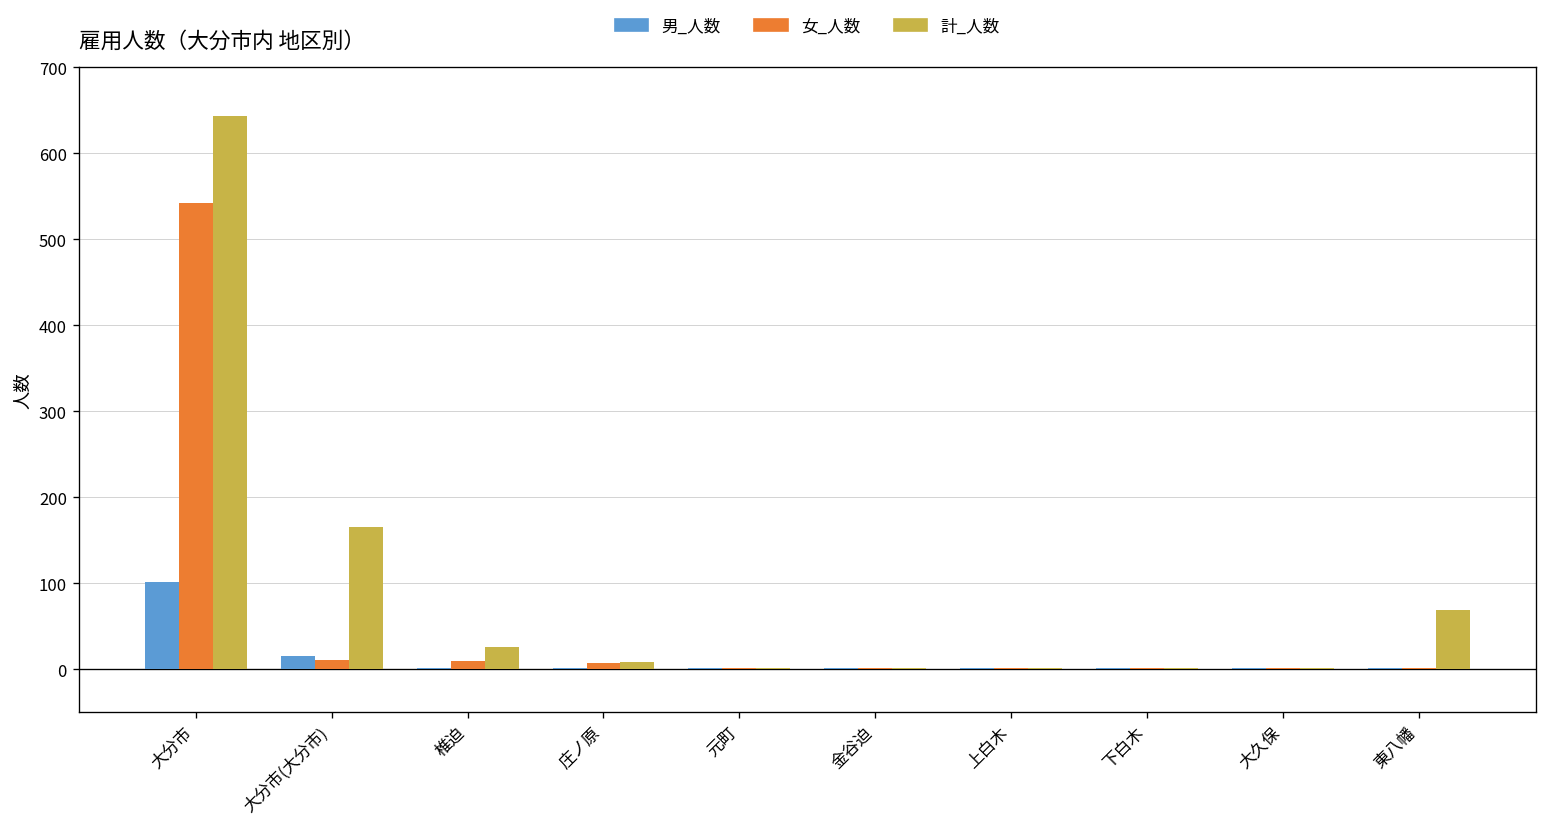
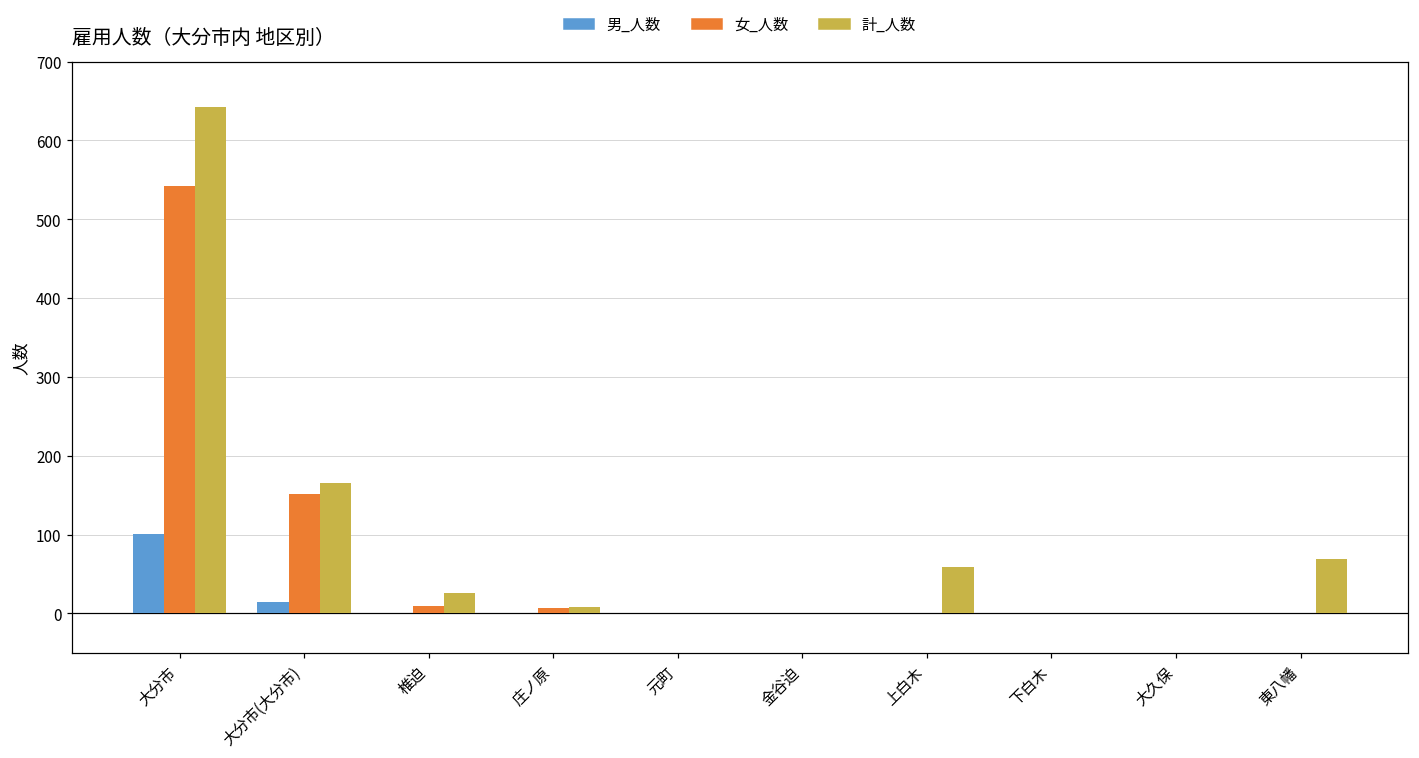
女_人数, 大分市(大分市): 10 -> 150
計_人数, 上白木: 0 -> 60
